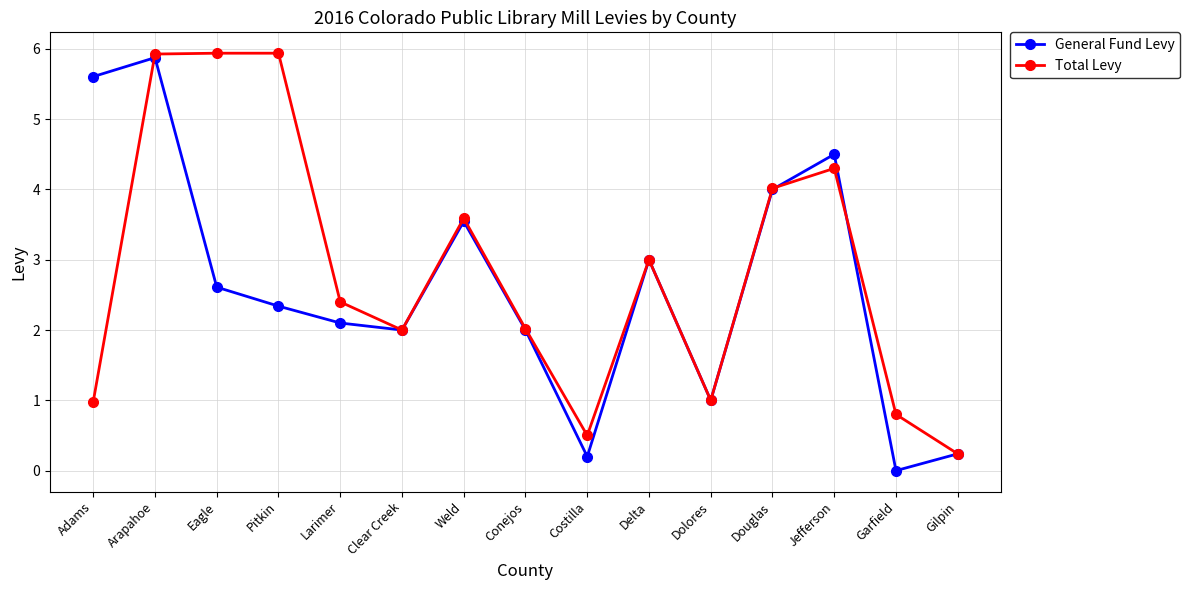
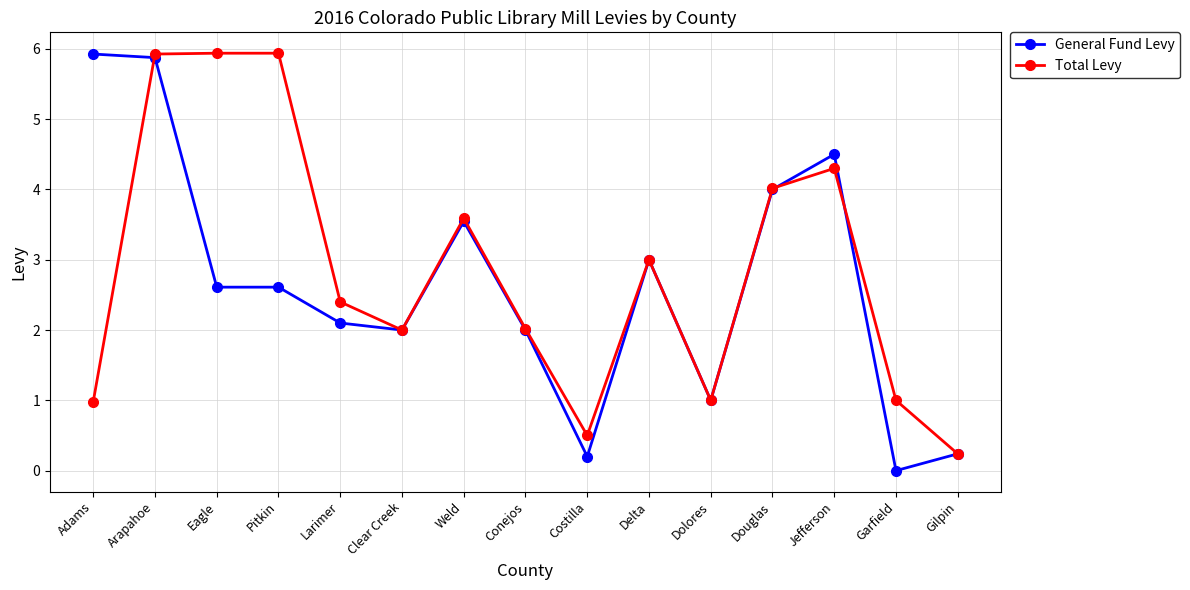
General Fund Levy, Adams: 5.6 -> 5.9
General Fund Levy, Pitkin: 2.3 -> 2.6
Total Levy, Garfield: 0.8 -> 1.0
